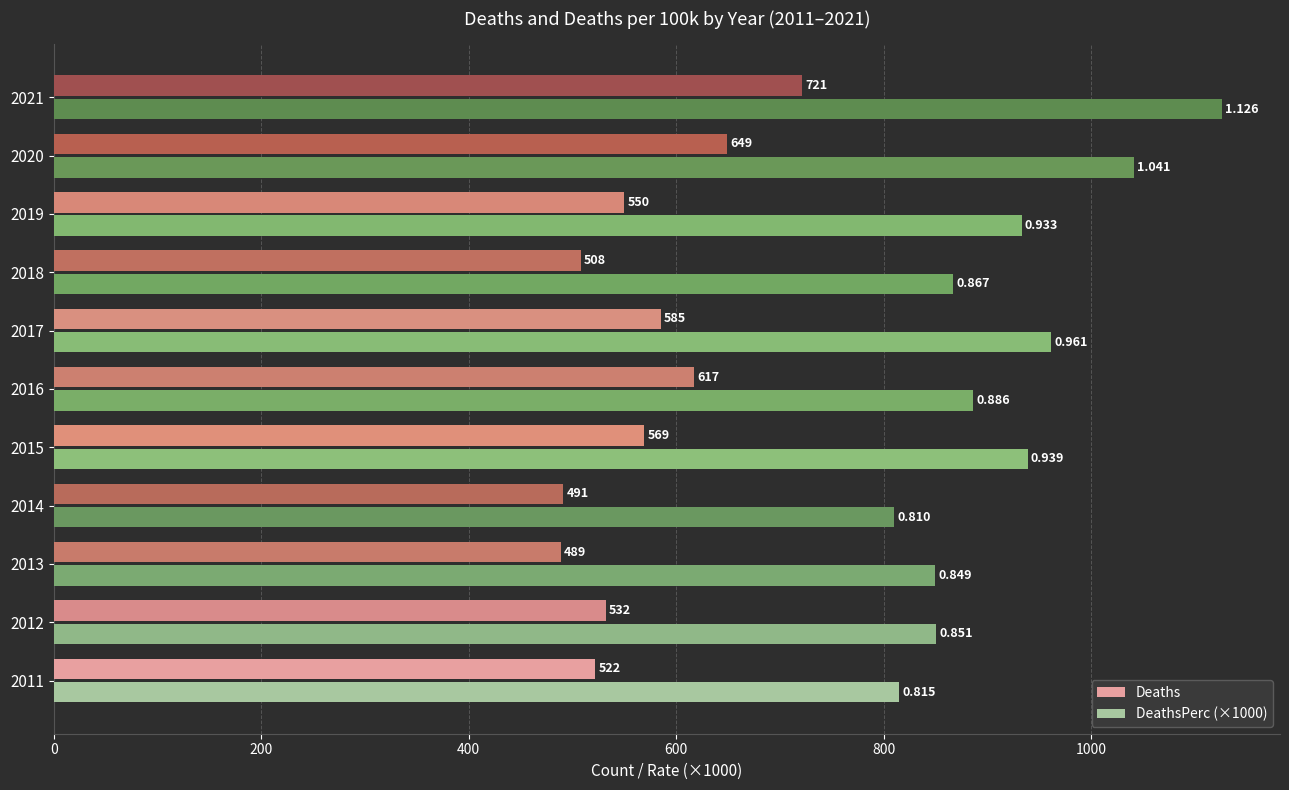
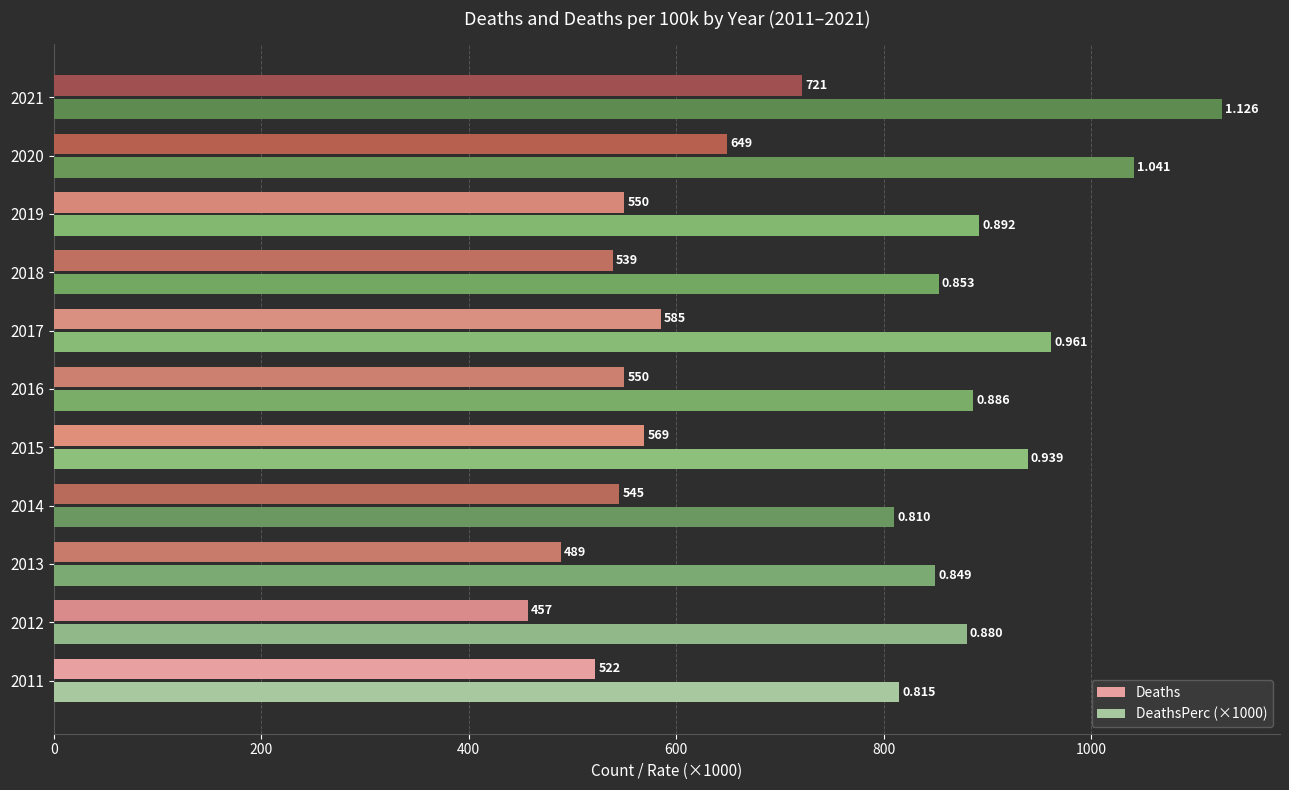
DeathsPerc (×1000), 2019: 0.933 -> 0.892
Deaths, 2018: 508 -> 539
DeathsPerc (×1000), 2018: 0.867 -> 0.853
Deaths, 2016: 617 -> 550
Deaths, 2014: 491 -> 545
Deaths, 2012: 532 -> 457
DeathsPerc (×1000), 2012: 0.851 -> 0.880
